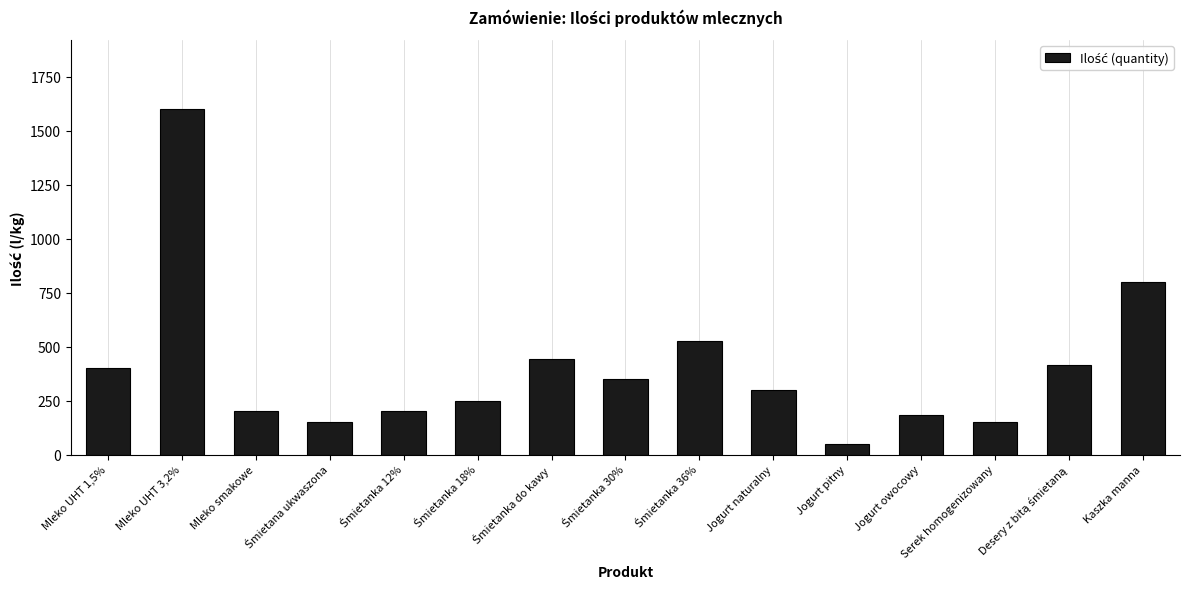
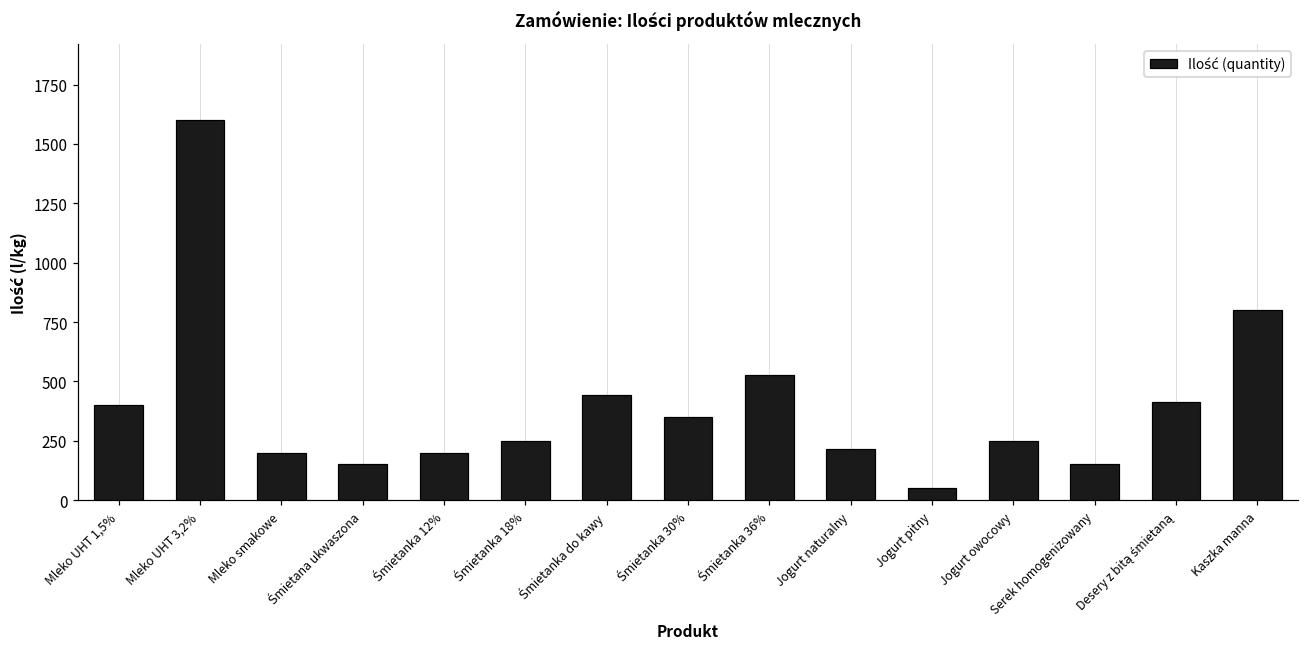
Jogurt naturalny: 300 -> 220
Jogurt owocowy: 180 -> 250
